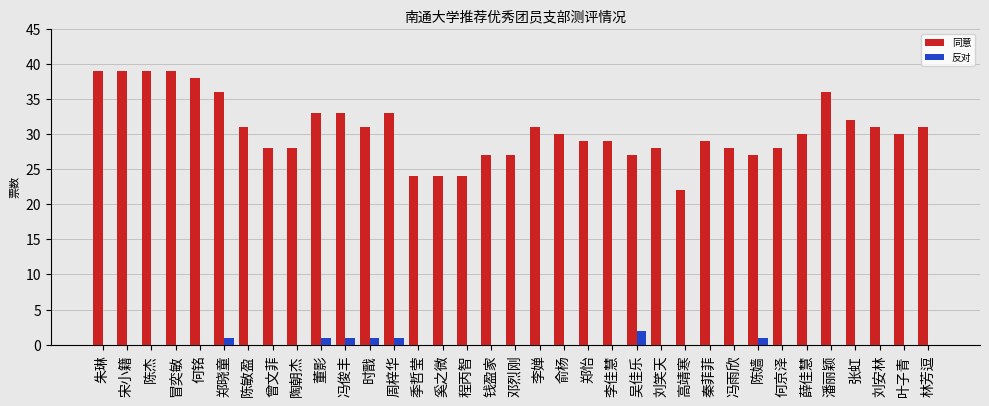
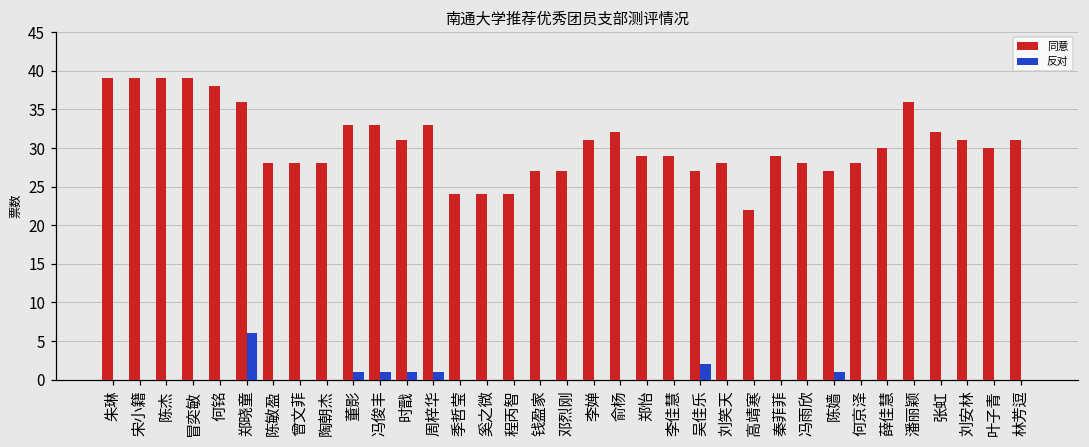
反对, 郑晓童: 1 -> 6
同意, 陈敏盈: 31 -> 28
同意, 俞杨: 30 -> 32
